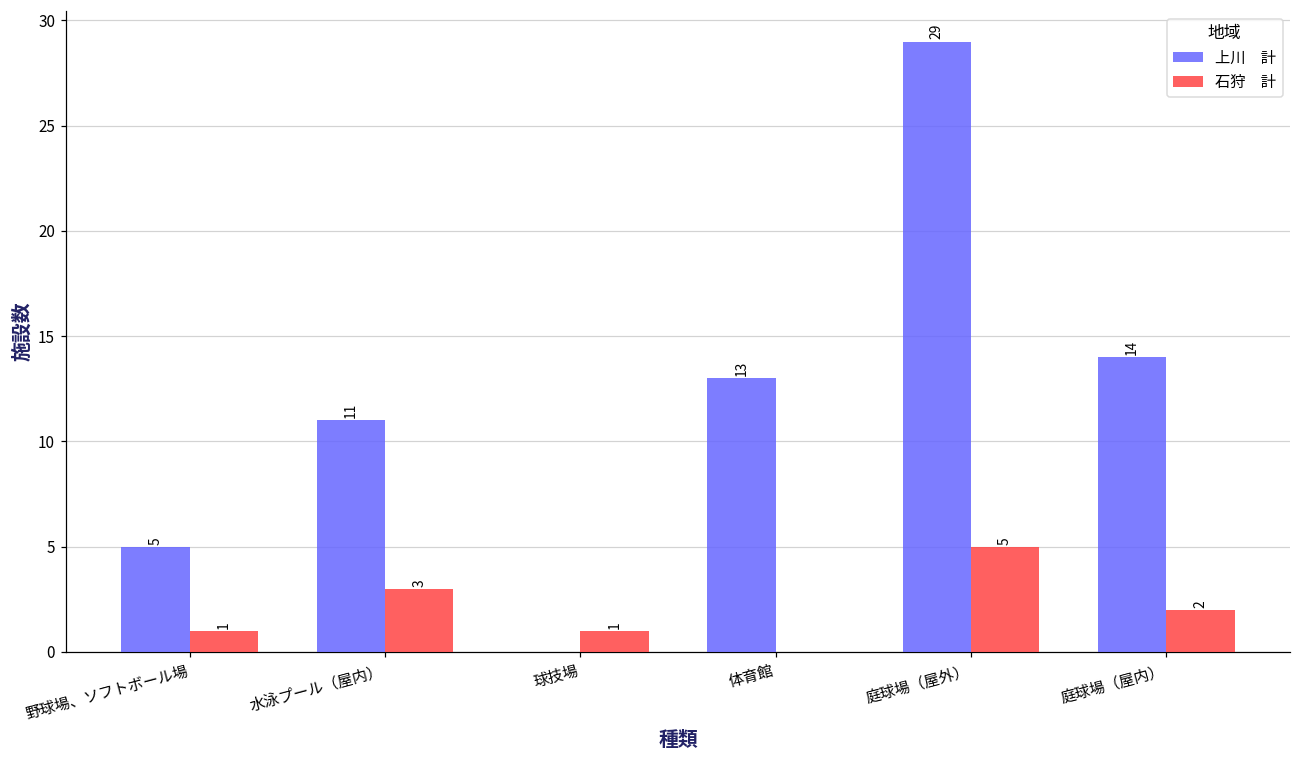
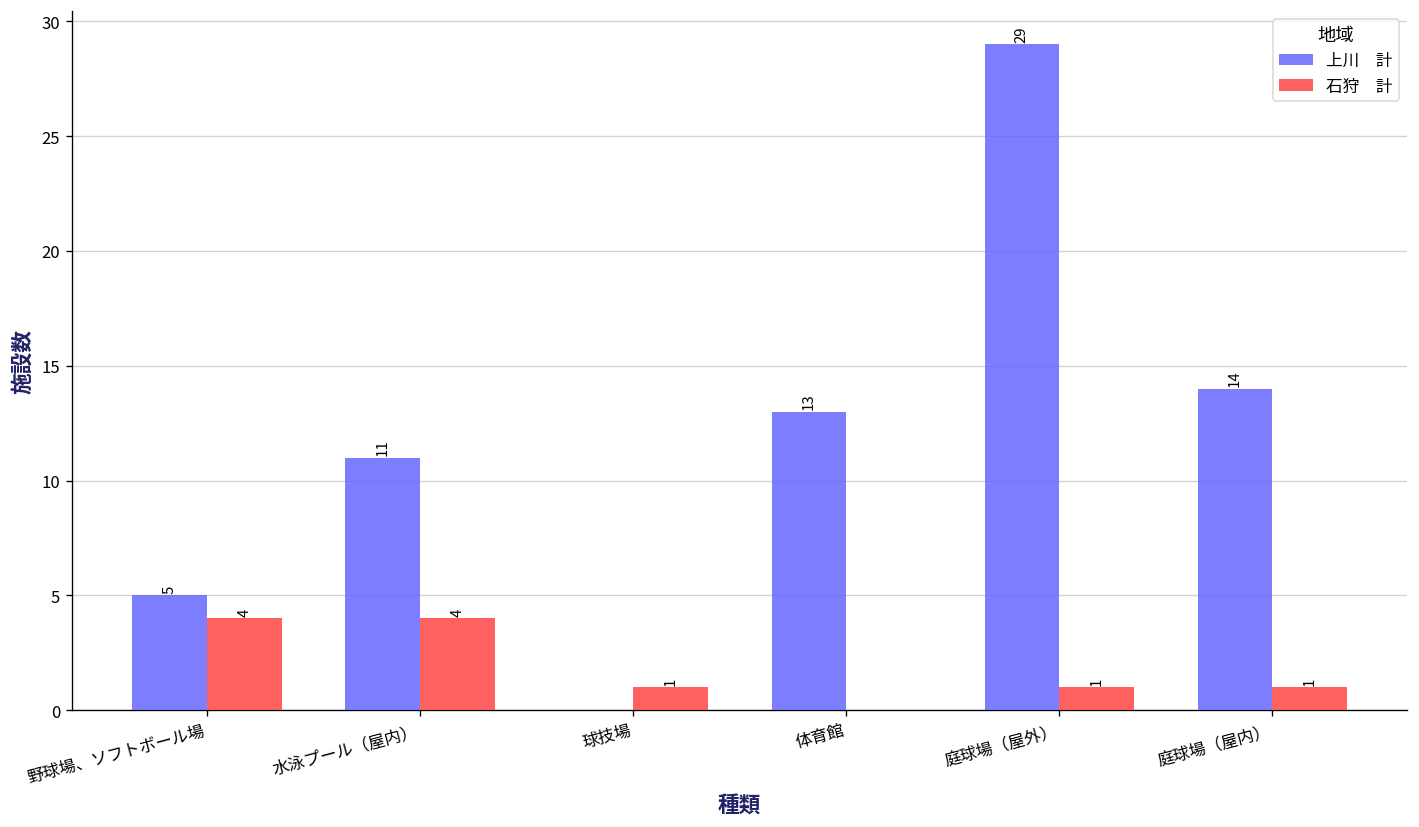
石狩 計, 野球場、ソフトボール場: 1 -> 4
石狩 計, 水泳プール（屋内）: 3 -> 4
石狩 計, 庭球場（屋外）: 5 -> 1
石狩 計, 庭球場（屋内）: 2 -> 1
